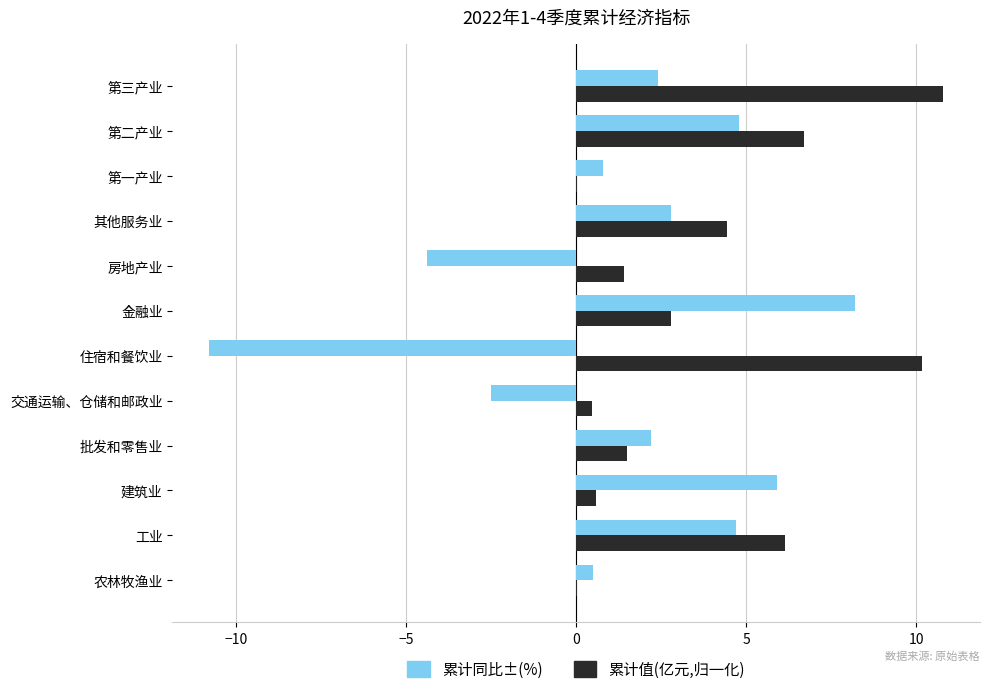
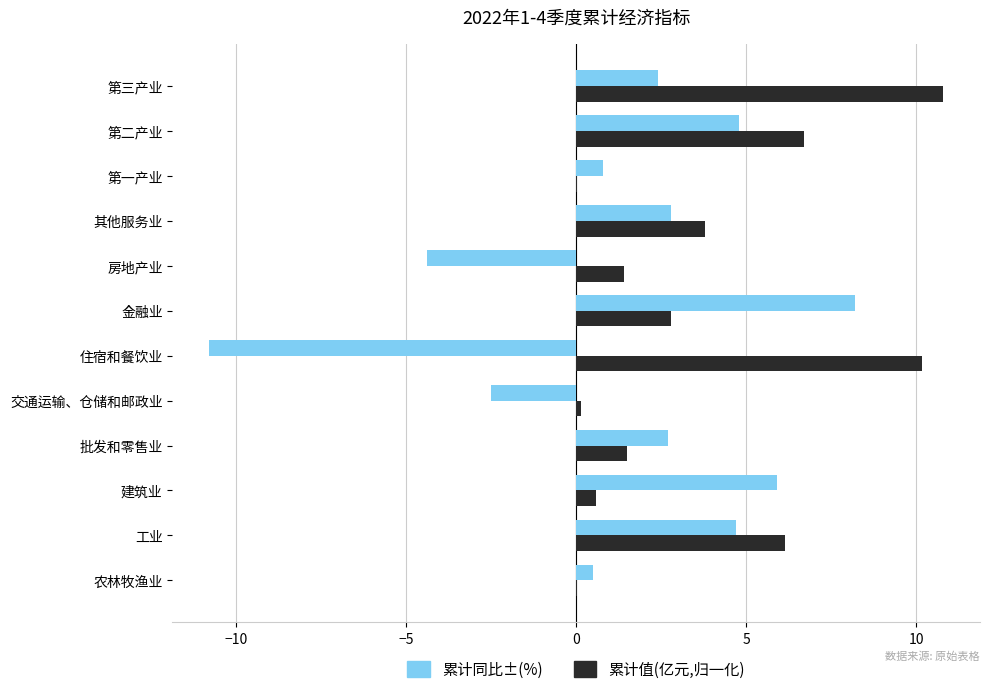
累计值(亿元,归一化), 其他服务业: 4.4 -> 3.8
累计值(亿元,归一化), 交通运输、仓储和邮政业: 0.5 -> 0.1
累计同比±(%), 批发和零售业: 2.2 -> 2.7
